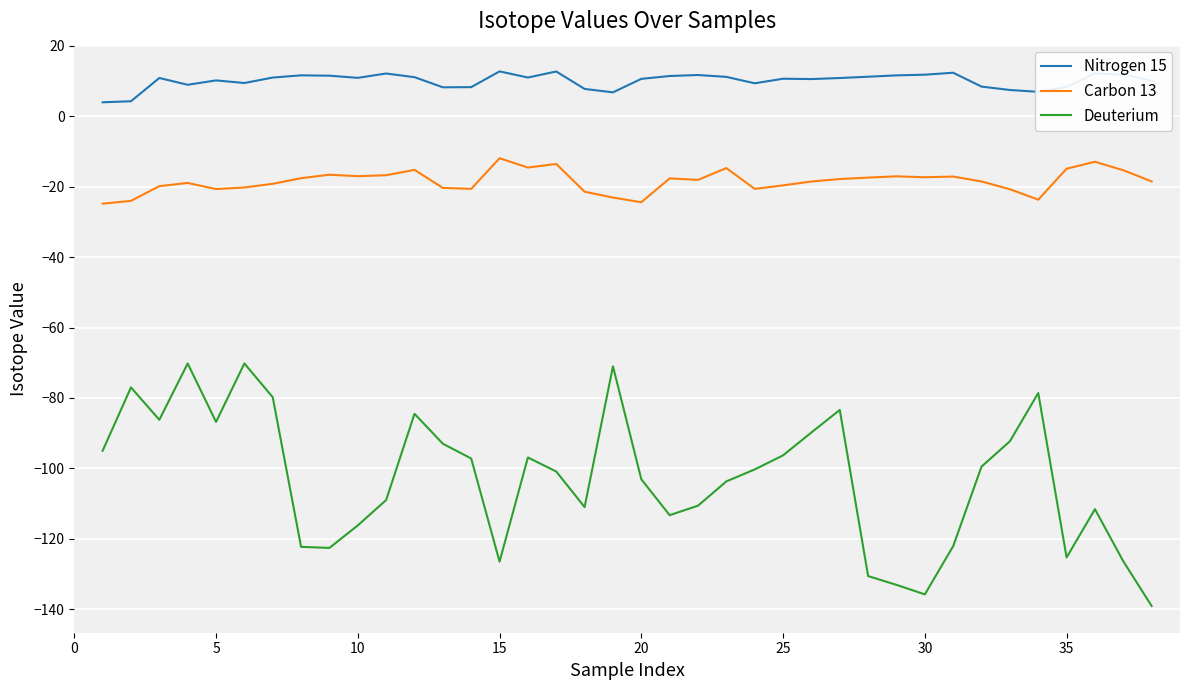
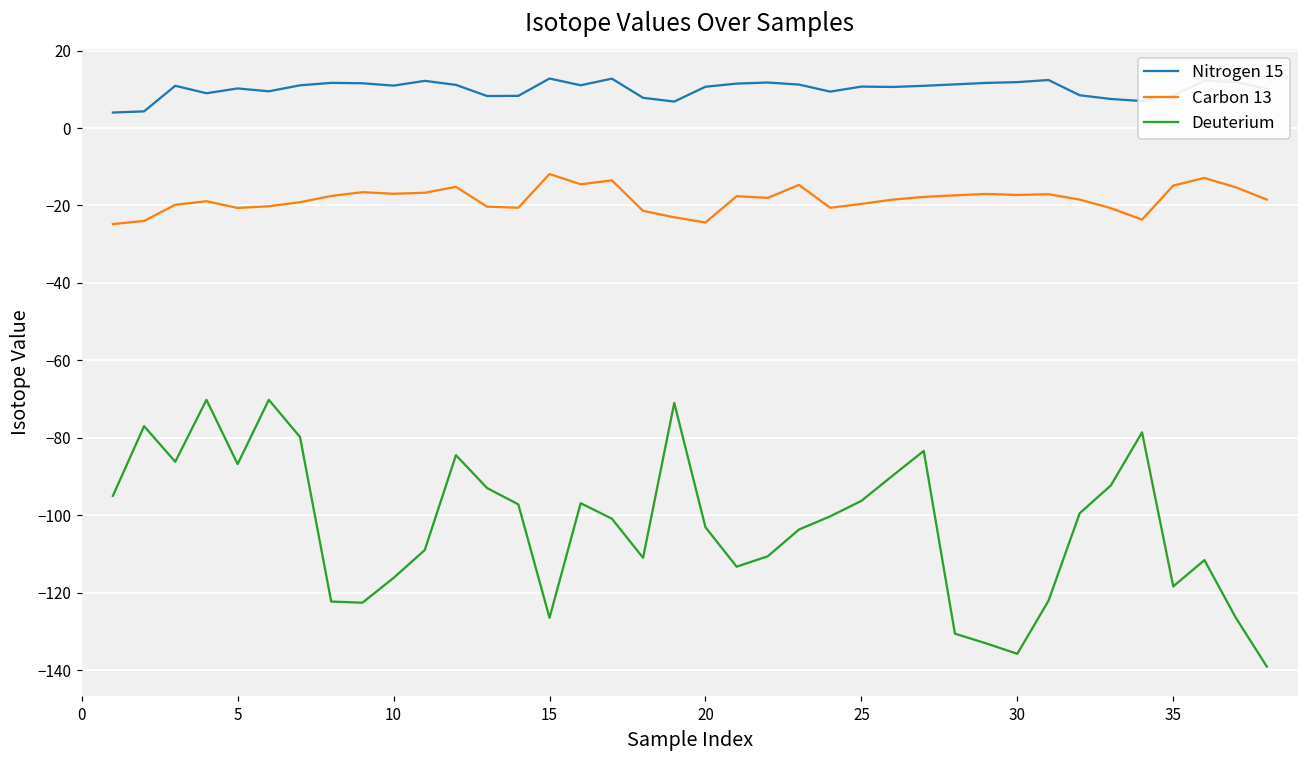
Deuterium, 35: -125 -> -118
